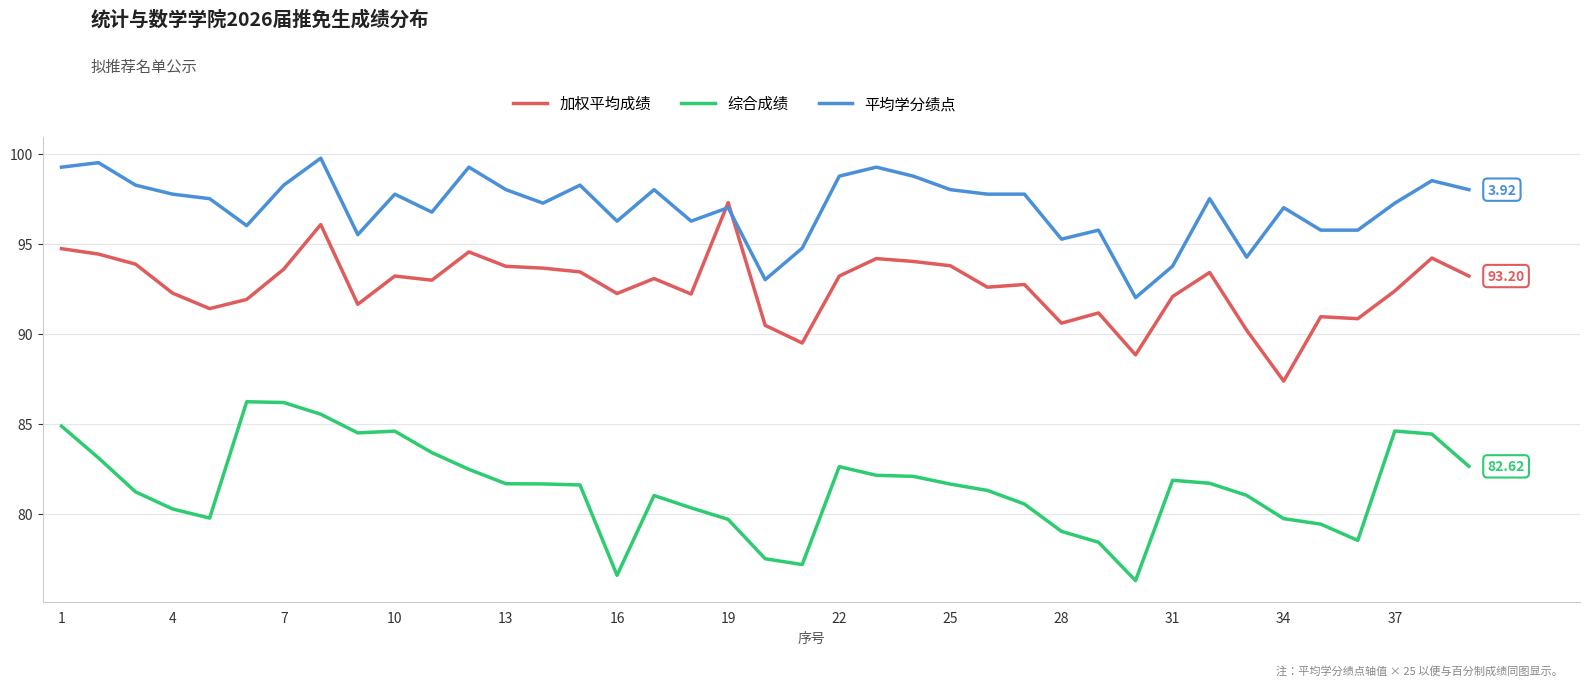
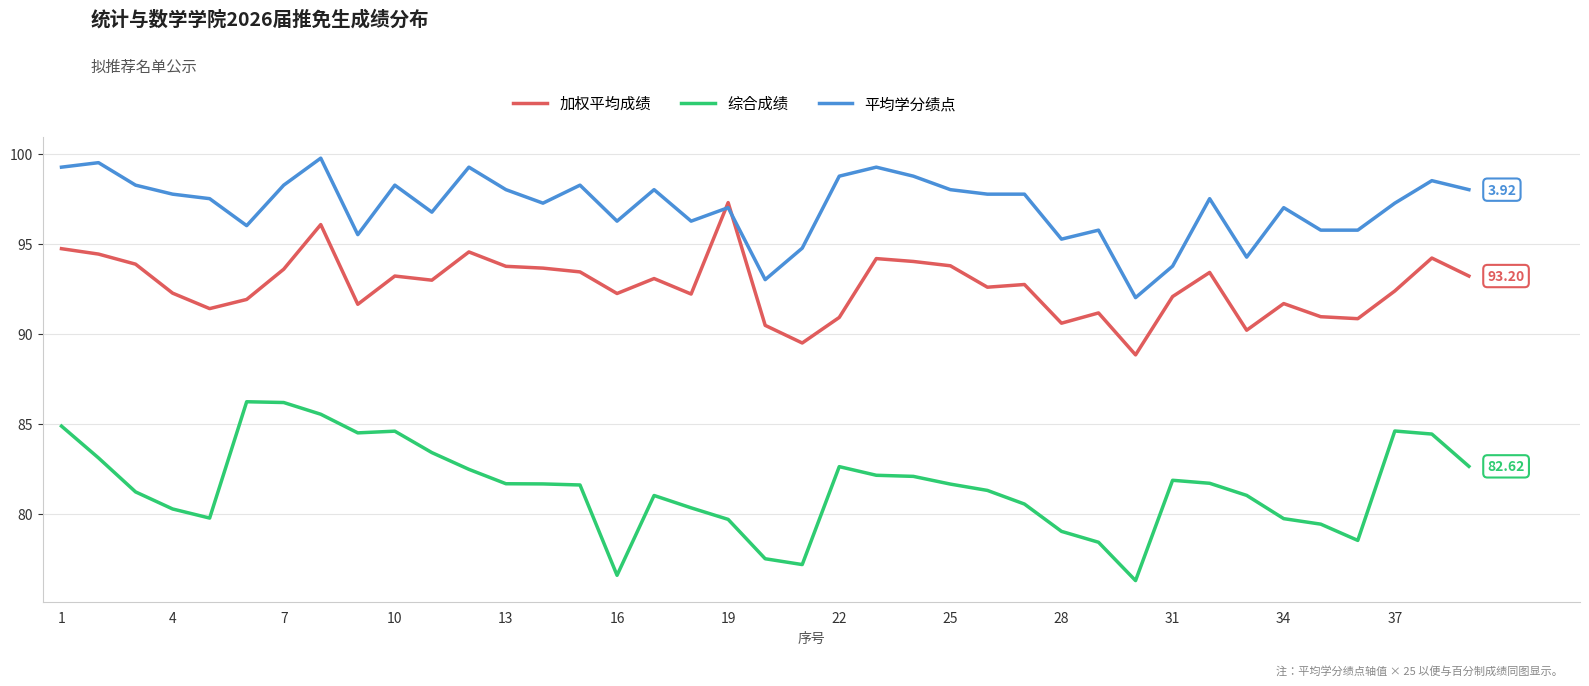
平均学分绩点, 10: 97.8 -> 98.3
加权平均成绩, 22: 93.2 -> 90.9
加权平均成绩, 34: 87.4 -> 91.7
